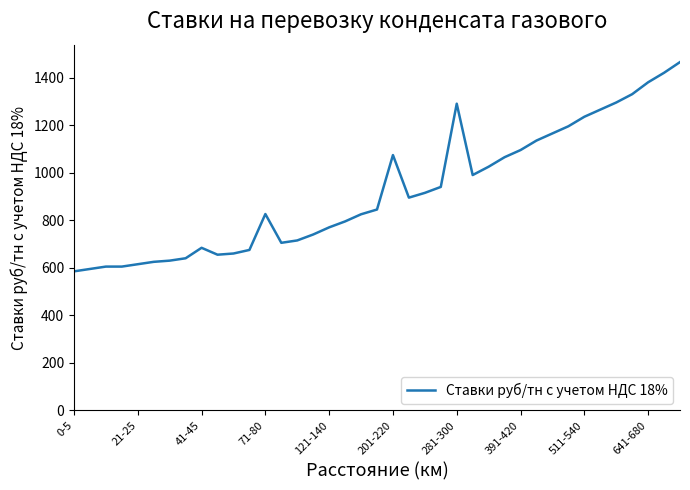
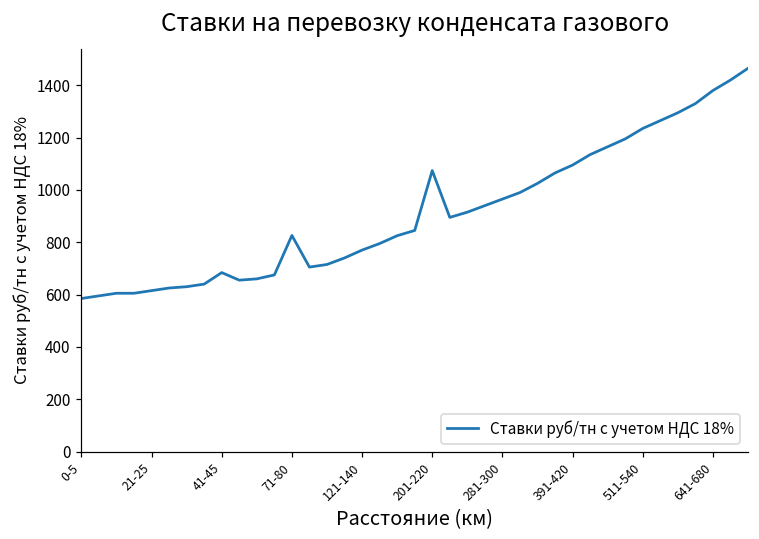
281-300: 1290 -> 970
